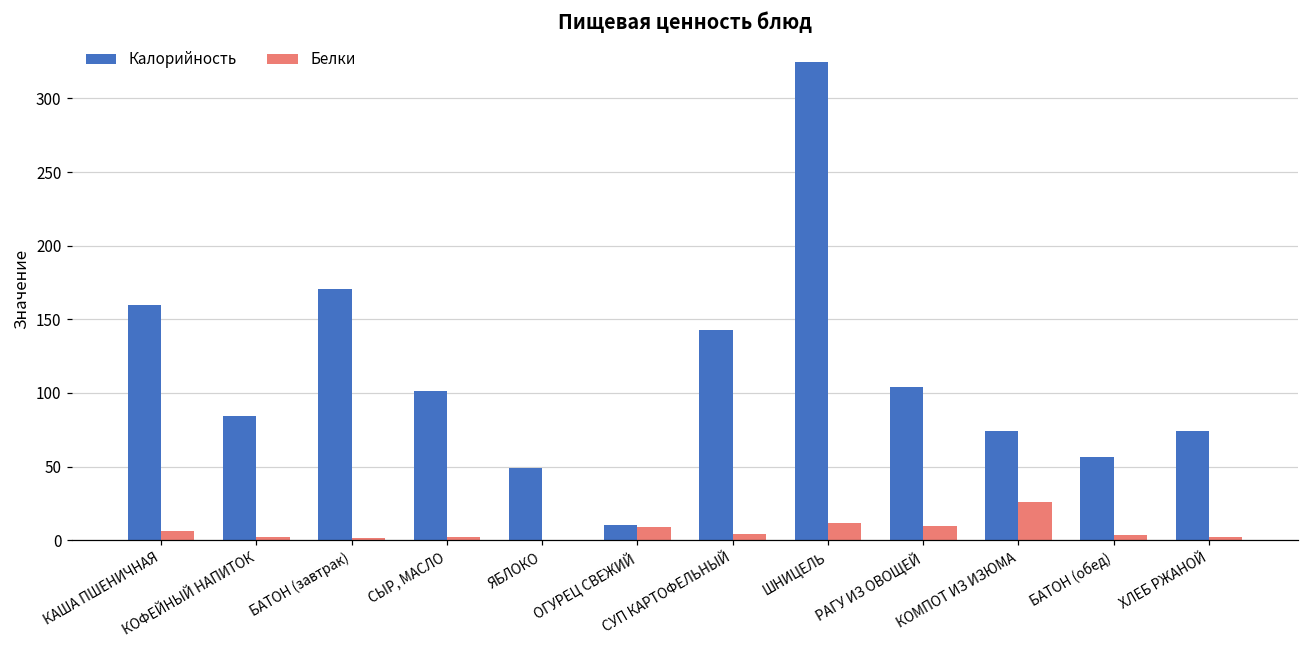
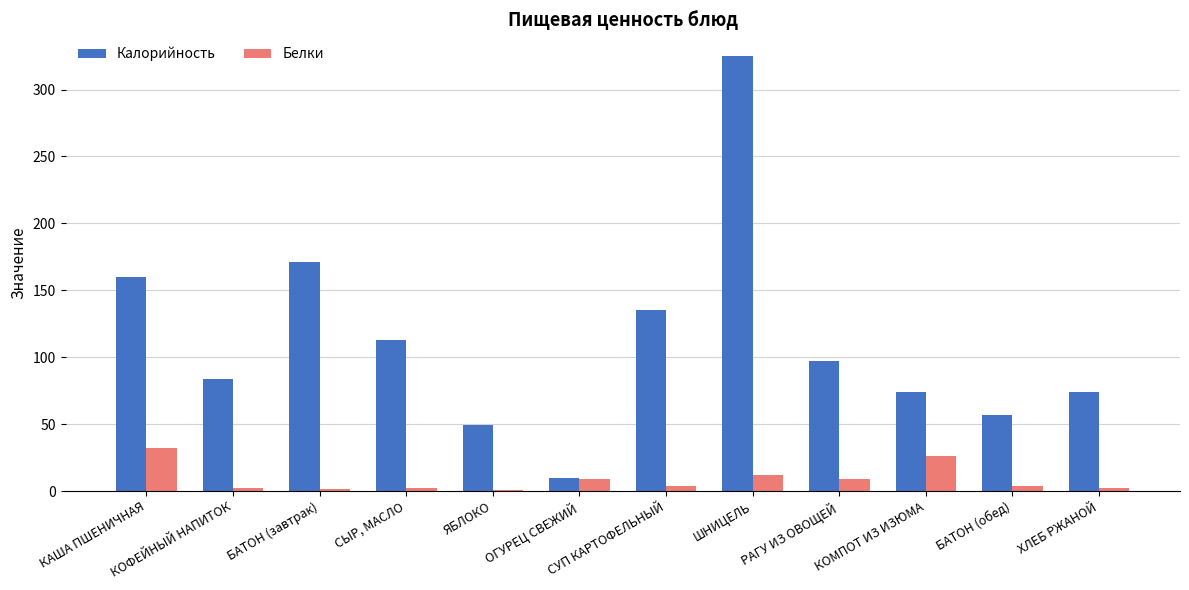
Белки, КАША ПШЕНИЧНАЯ: 6 -> 32
Калорийность, СЫР, МАСЛО: 101 -> 113
Калорийность, СУП КАРТОФЕЛЬНЫЙ: 143 -> 135
Калорийность, РАГУ ИЗ ОВОЩЕЙ: 104 -> 97
